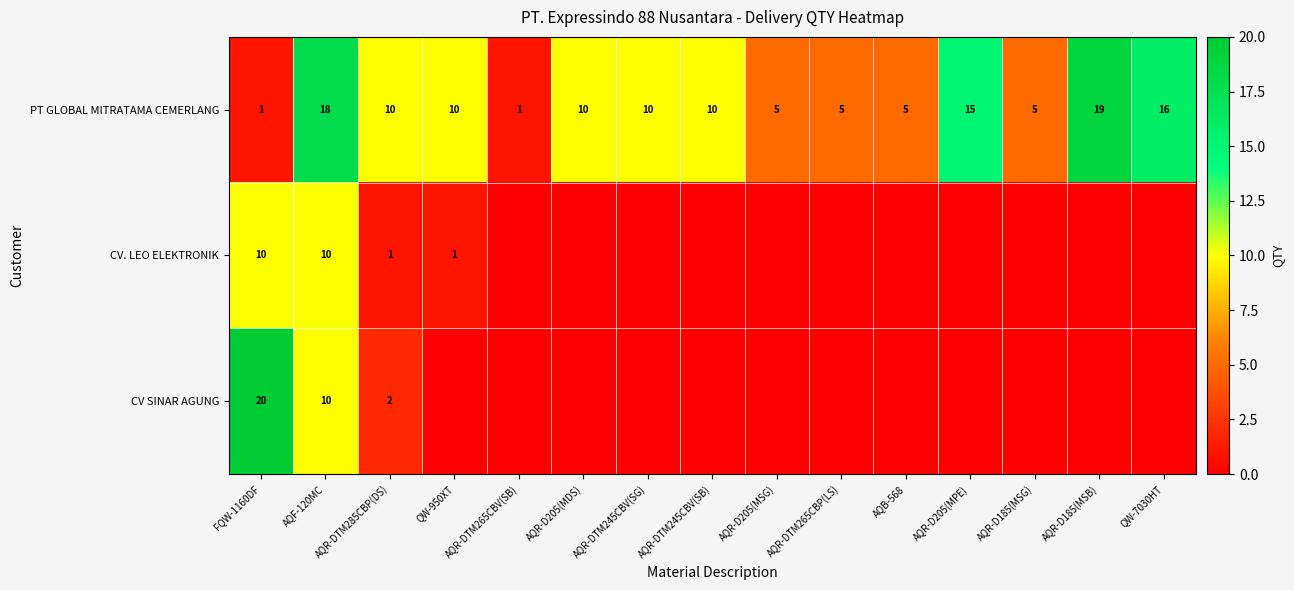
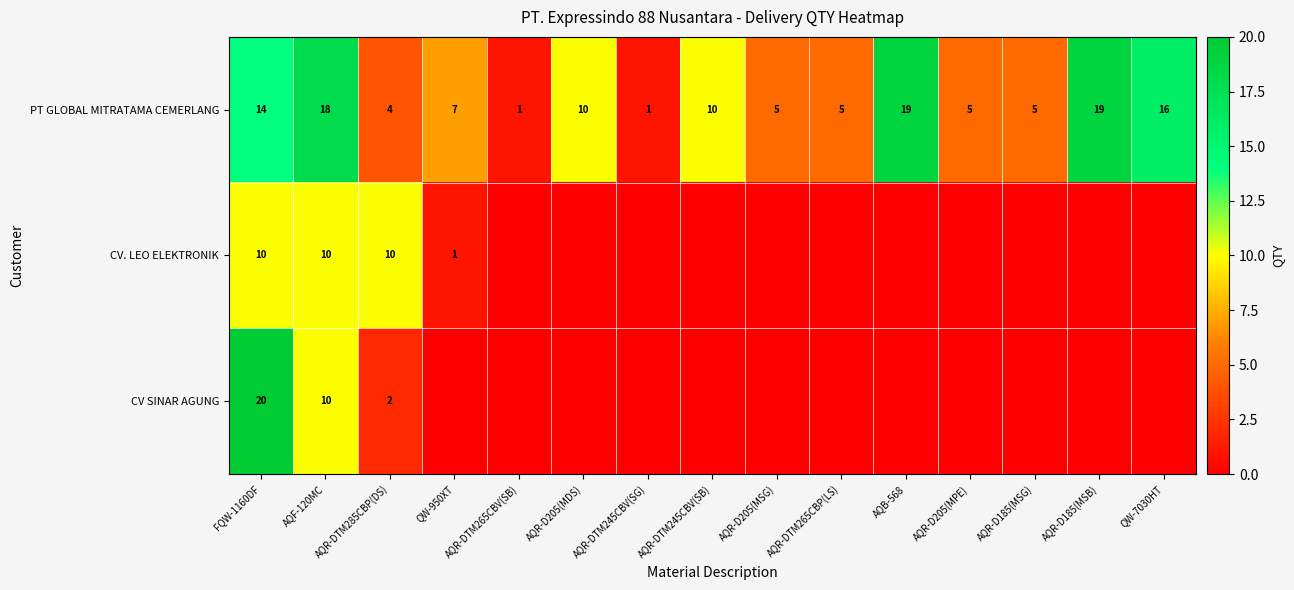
PT GLOBAL MITRATAMA CEMERLANG, FQW-1160DF: 1 -> 14
PT GLOBAL MITRATAMA CEMERLANG, AQR-DTM285CBP(DS): 10 -> 4
PT GLOBAL MITRATAMA CEMERLANG, QW-950XT: 10 -> 7
PT GLOBAL MITRATAMA CEMERLANG, AQR-DTM245CBV(SG): 10 -> 1
PT GLOBAL MITRATAMA CEMERLANG, AQB-568: 5 -> 19
PT GLOBAL MITRATAMA CEMERLANG, AQR-D205(MPE): 15 -> 5
CV. LEO ELEKTRONIK, AQR-DTM285CBP(DS): 1 -> 10
